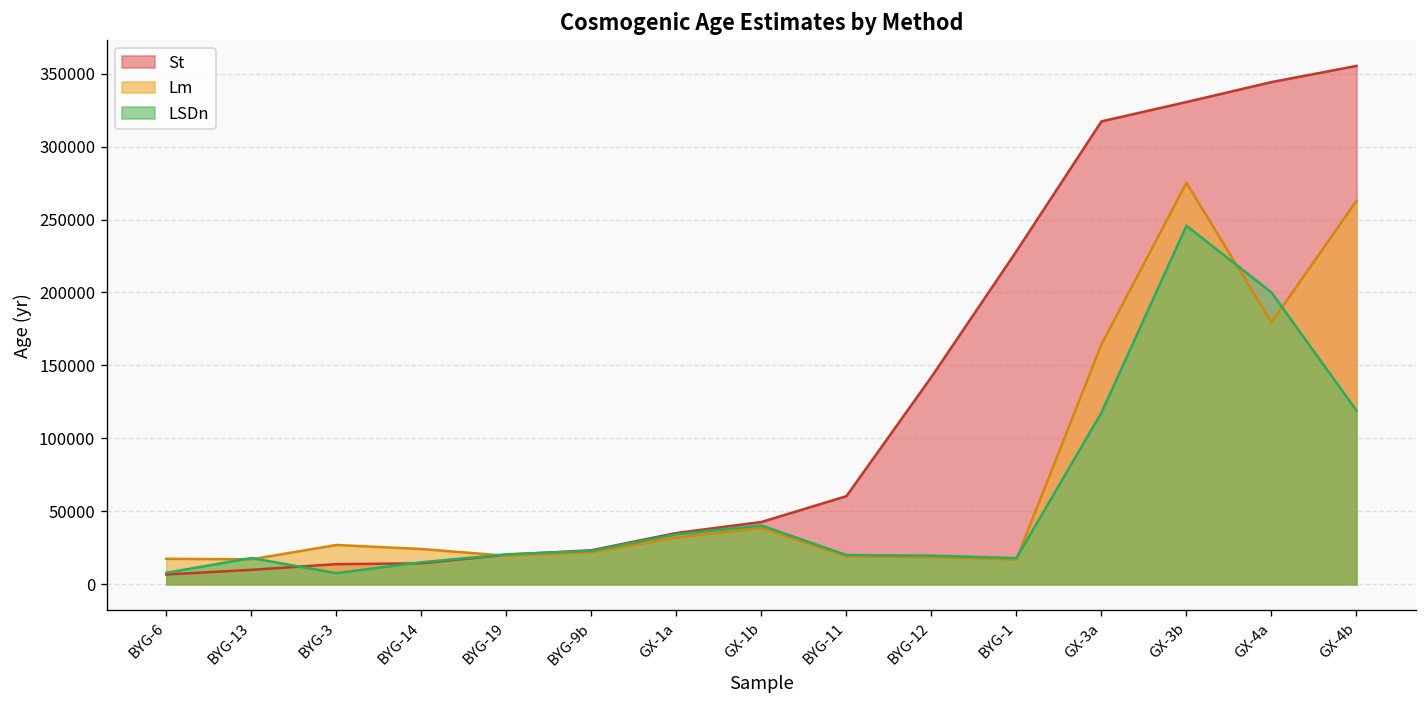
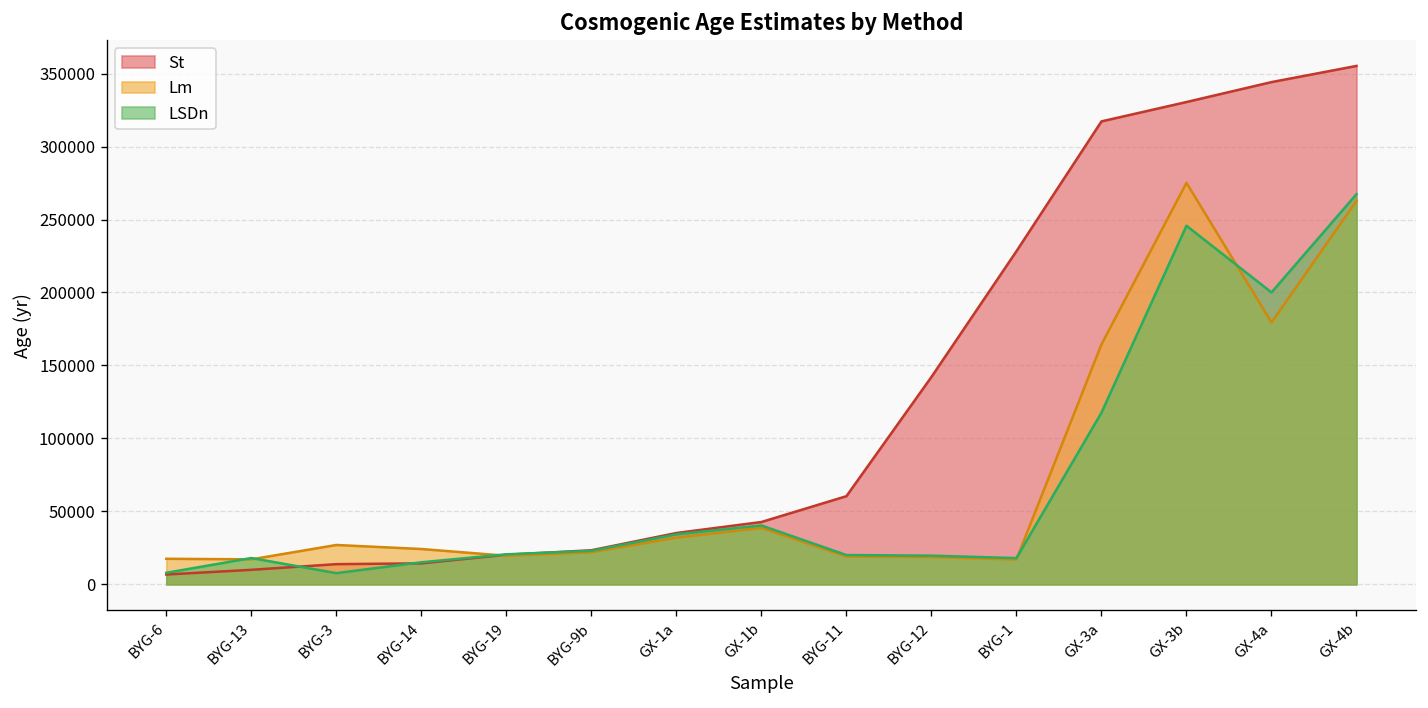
LSDn, GX-4b: 119000 -> 267000
